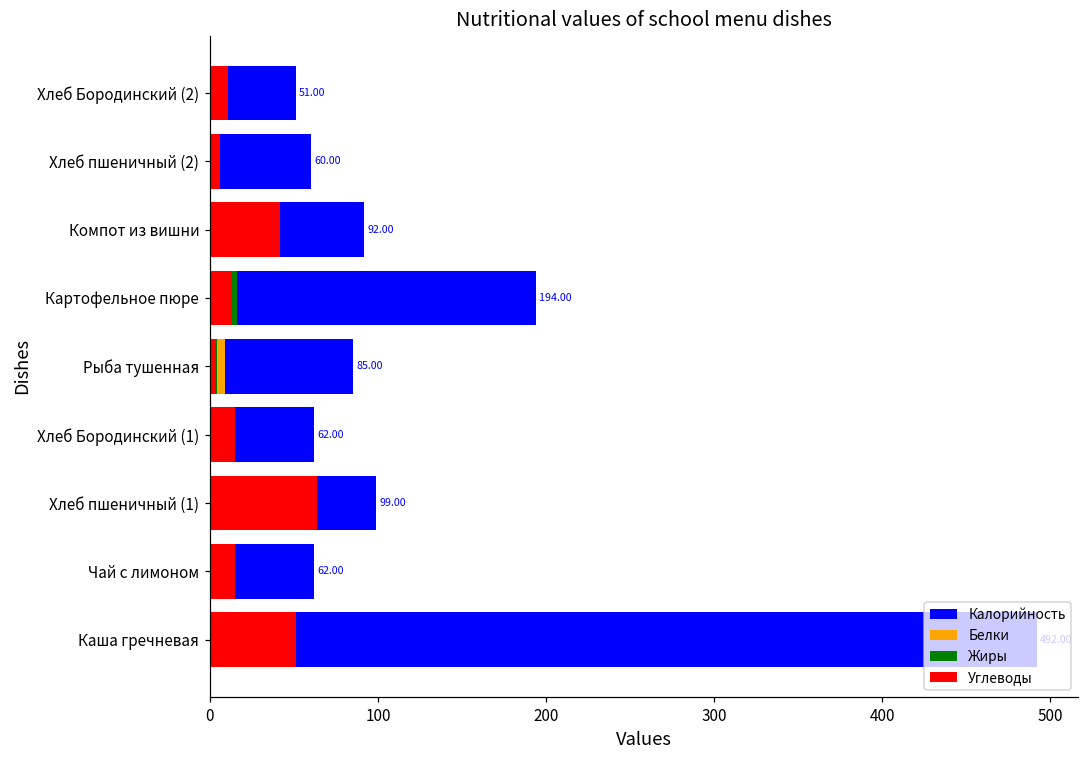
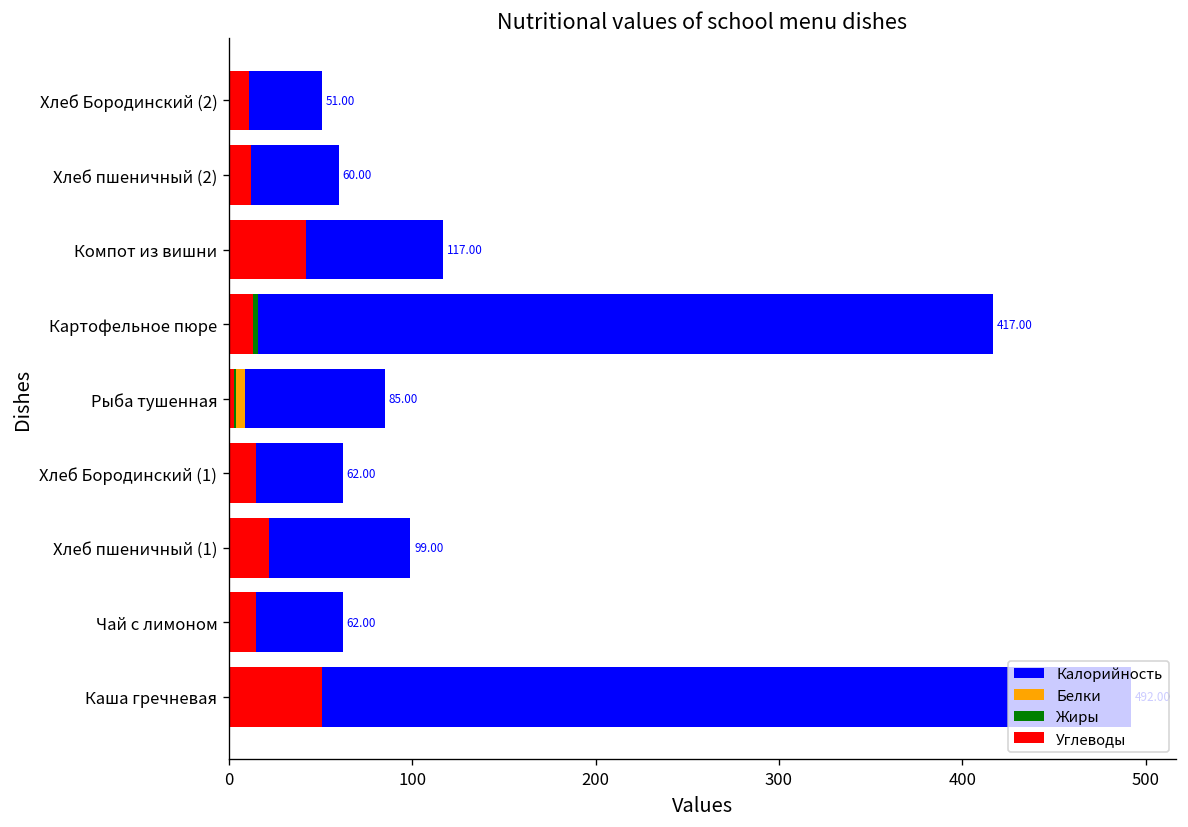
Углеводы, Хлеб пшеничный (2): 6 -> 12
Калорийность, Компот из вишни: 92.00 -> 117.00
Калорийность, Картофельное пюре: 194.00 -> 417.00
Углеводы, Хлеб пшеничный (1): 64 -> 22
